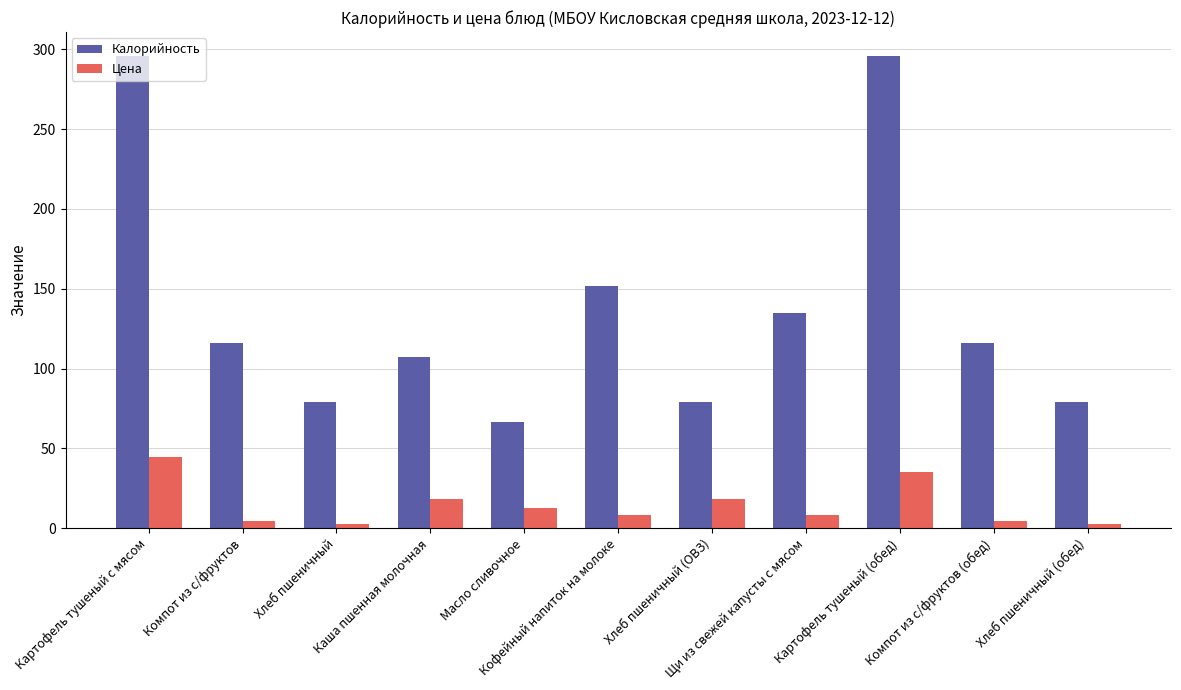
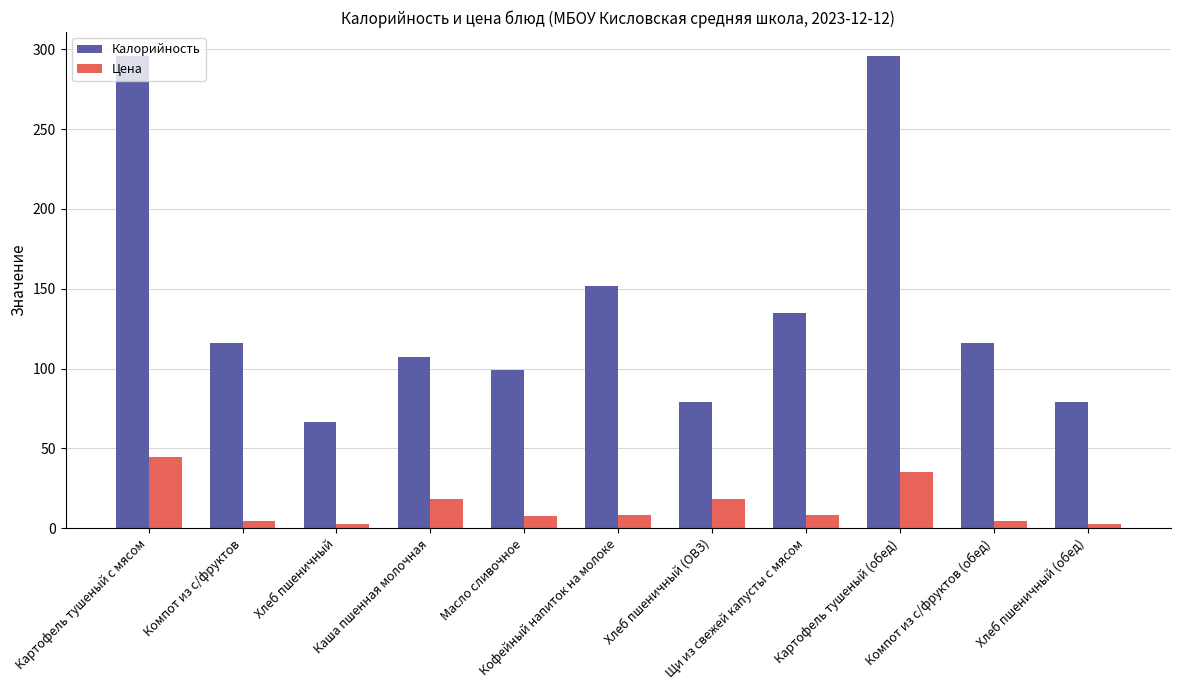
Калорийность, Хлеб пшеничный: 79 -> 67
Калорийность, Масло сливочное: 67 -> 99
Цена, Масло сливочное: 13 -> 8
